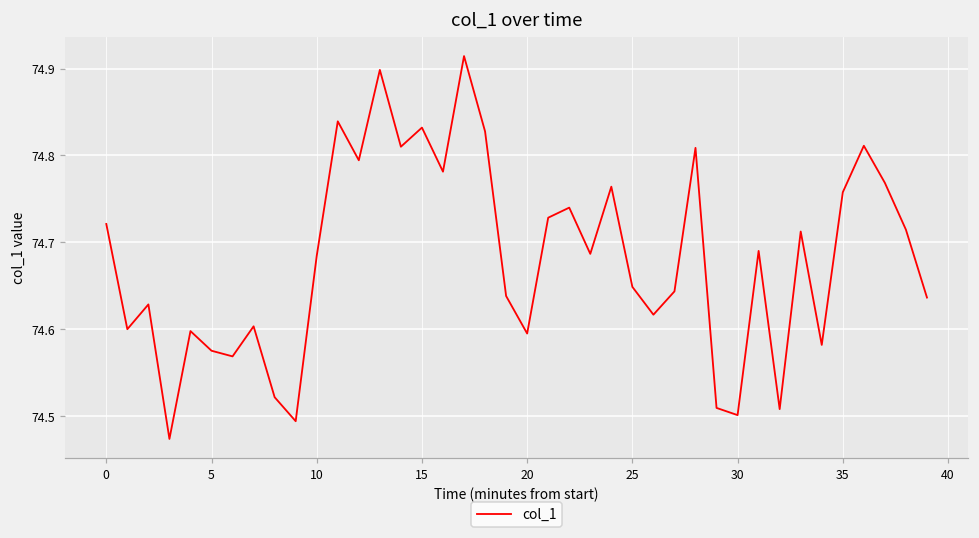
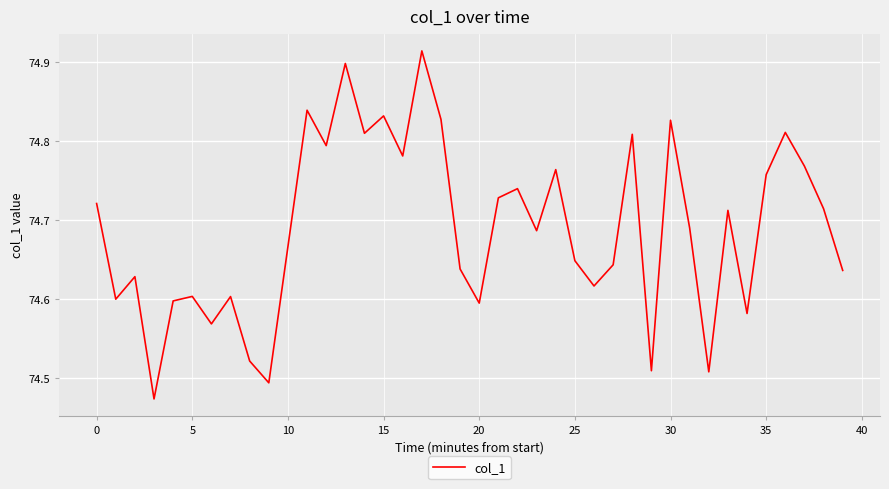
5: 74.58 -> 74.60
10: 74.68 -> 74.67
30: 74.50 -> 74.83
